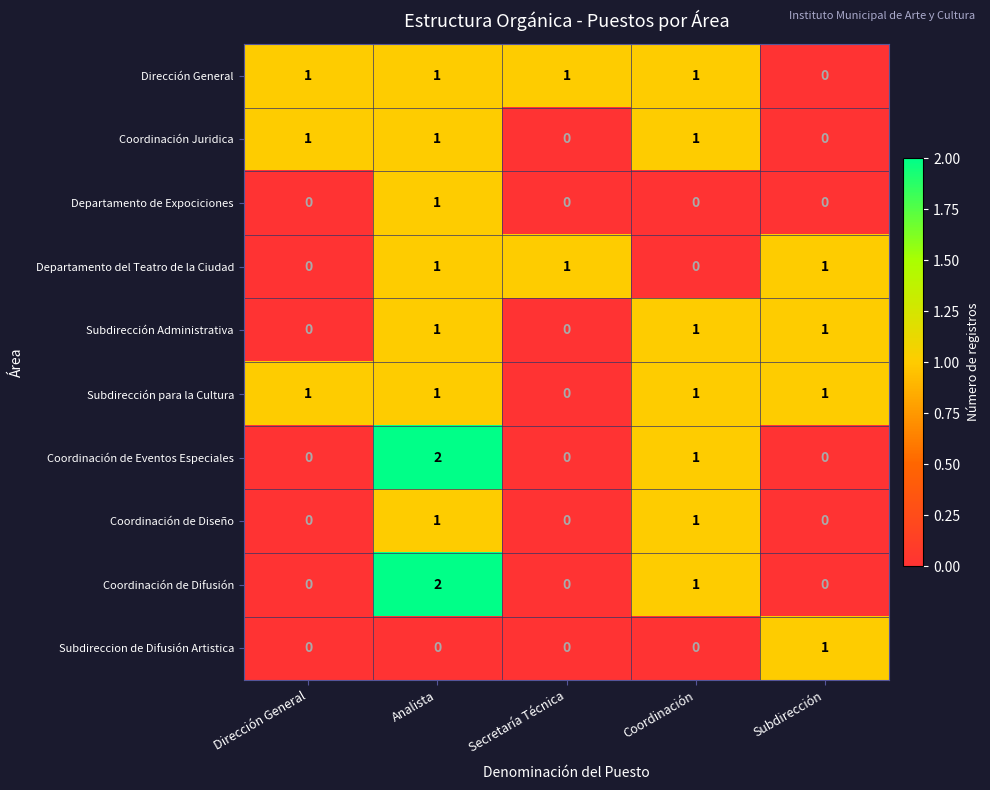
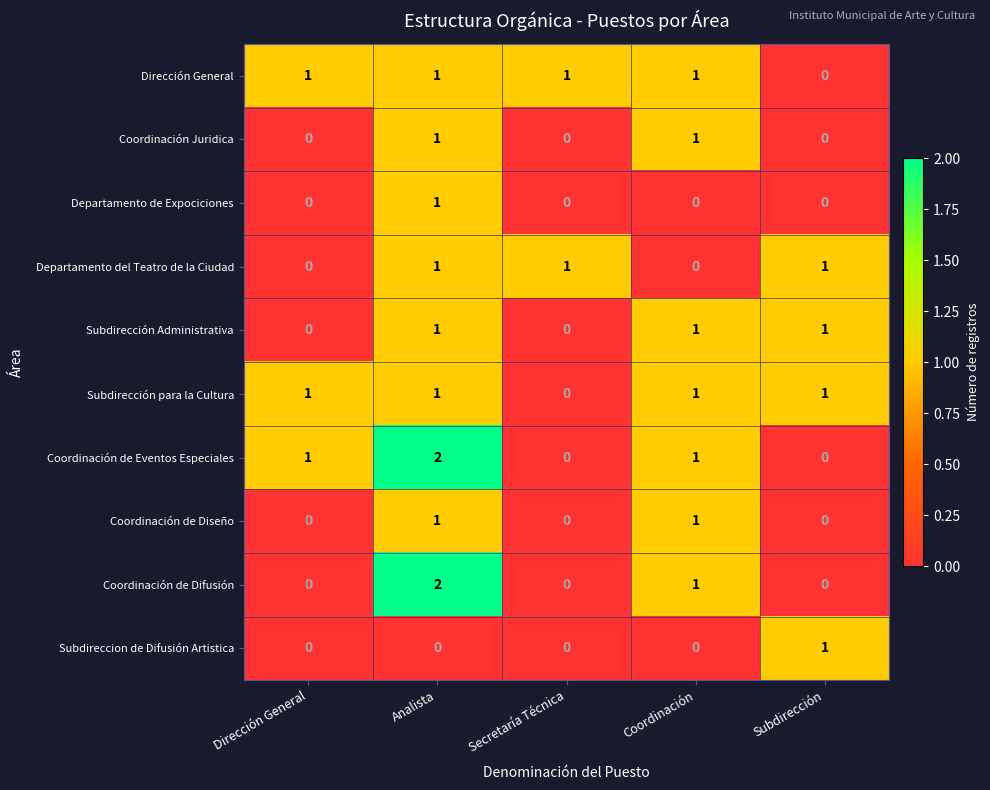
Coordinación Juridica, Dirección General: 1 -> 0
Coordinación de Eventos Especiales, Dirección General: 0 -> 1
